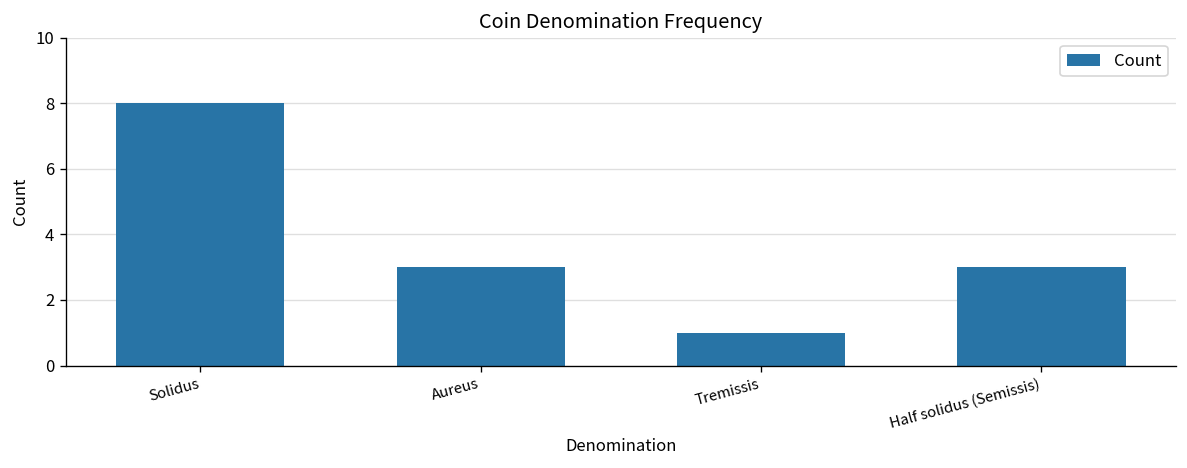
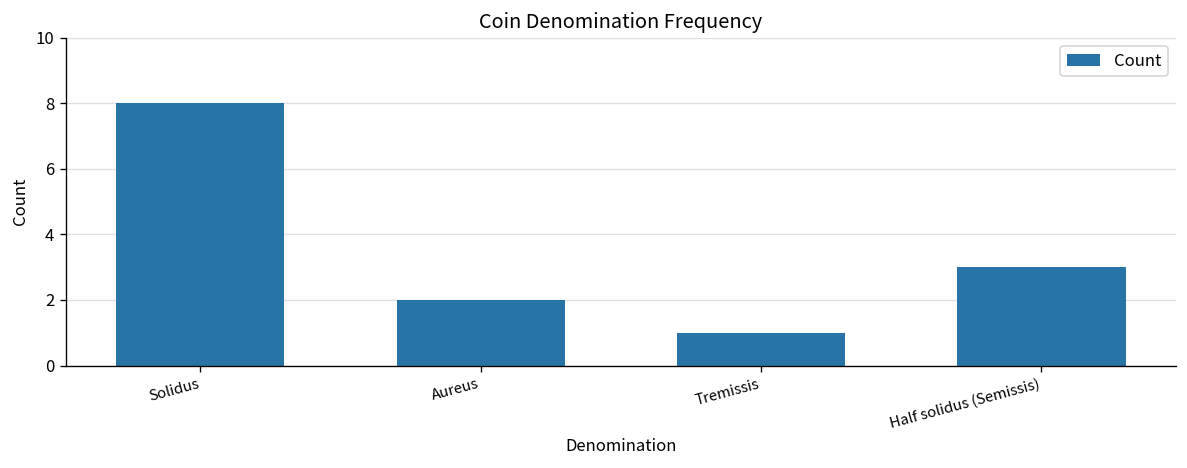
Aureus: 3 -> 2
